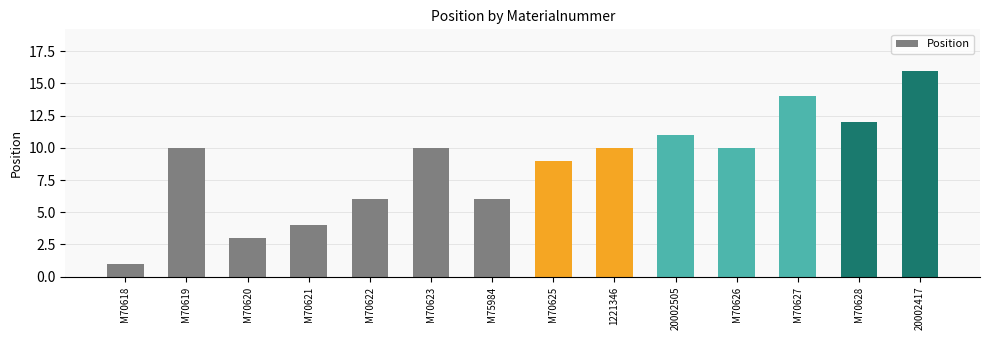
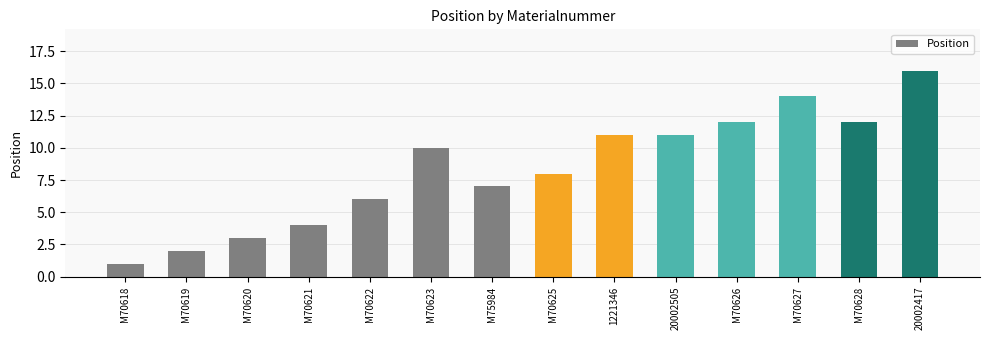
M70619: 10 -> 2
M75984: 6 -> 7
M70625: 9 -> 8
1221346: 10 -> 11
M70626: 10 -> 12
